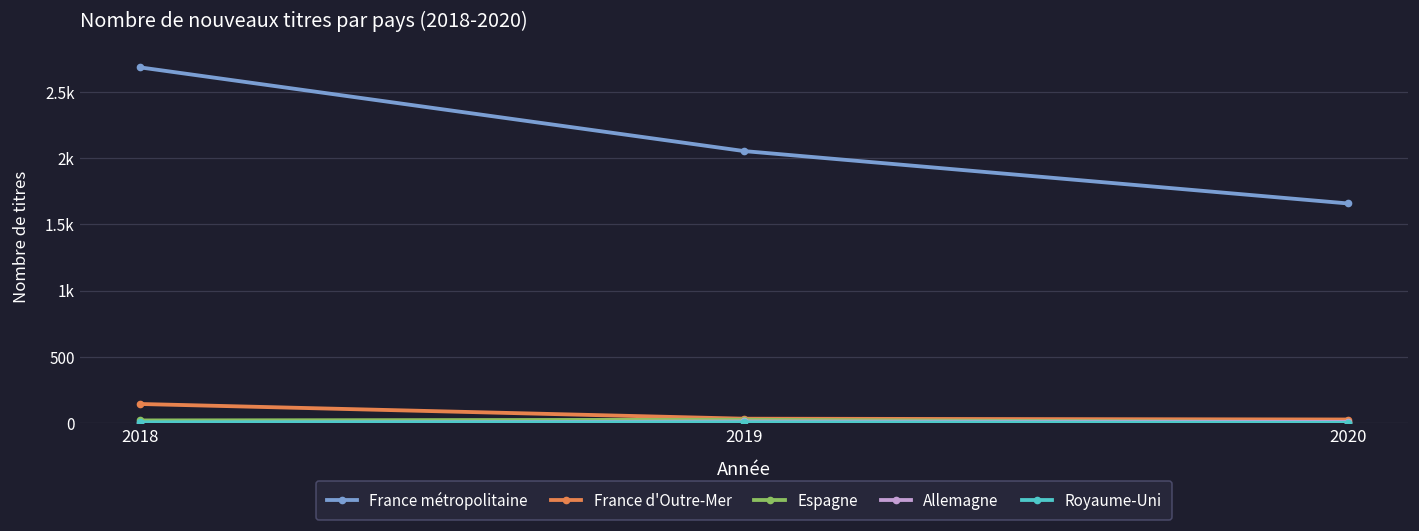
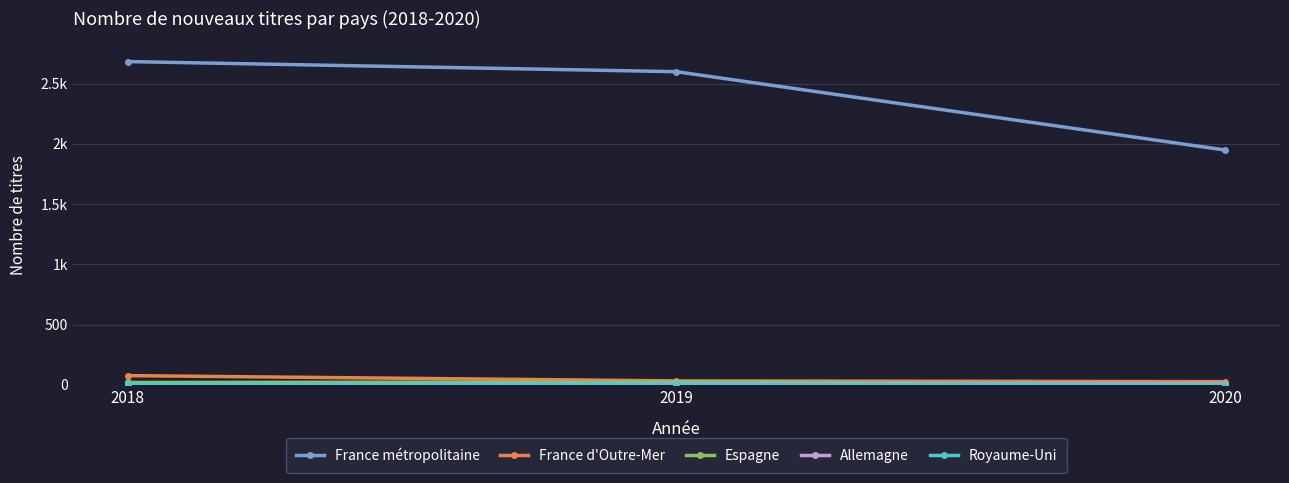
France d'Outre-Mer, 2018: 140 -> 80
France métropolitaine, 2019: 2050 -> 2600
France métropolitaine, 2020: 1660 -> 1950
